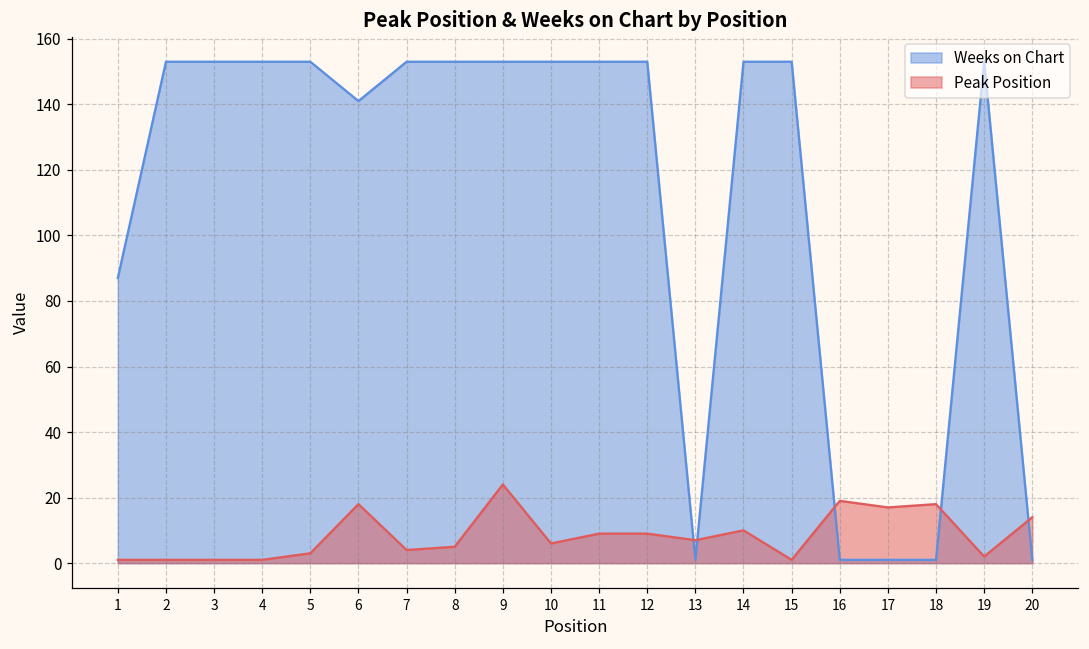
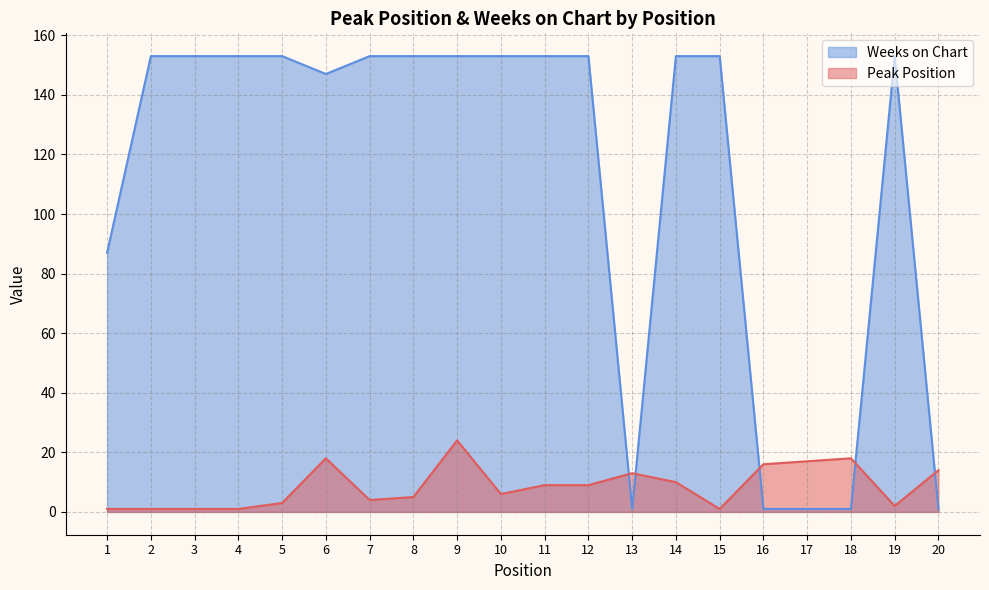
Weeks on Chart, 6: 141 -> 147
Peak Position, 13: 7 -> 13
Peak Position, 16: 19 -> 16
